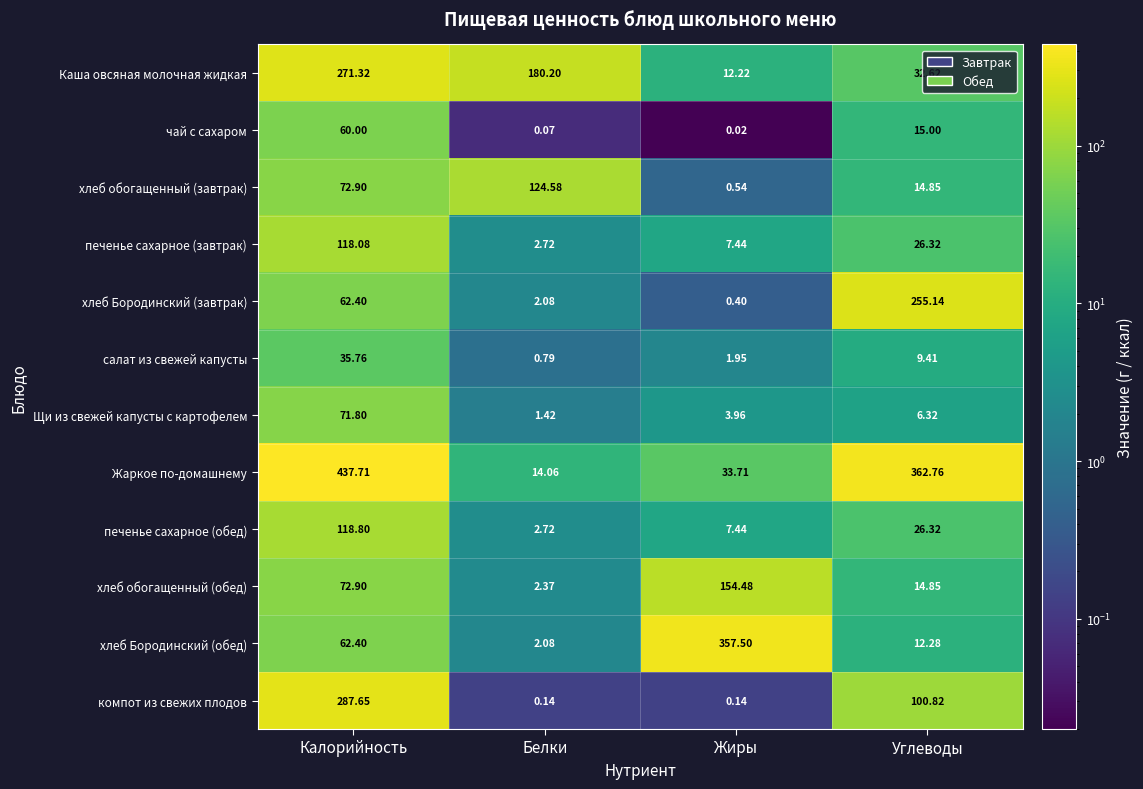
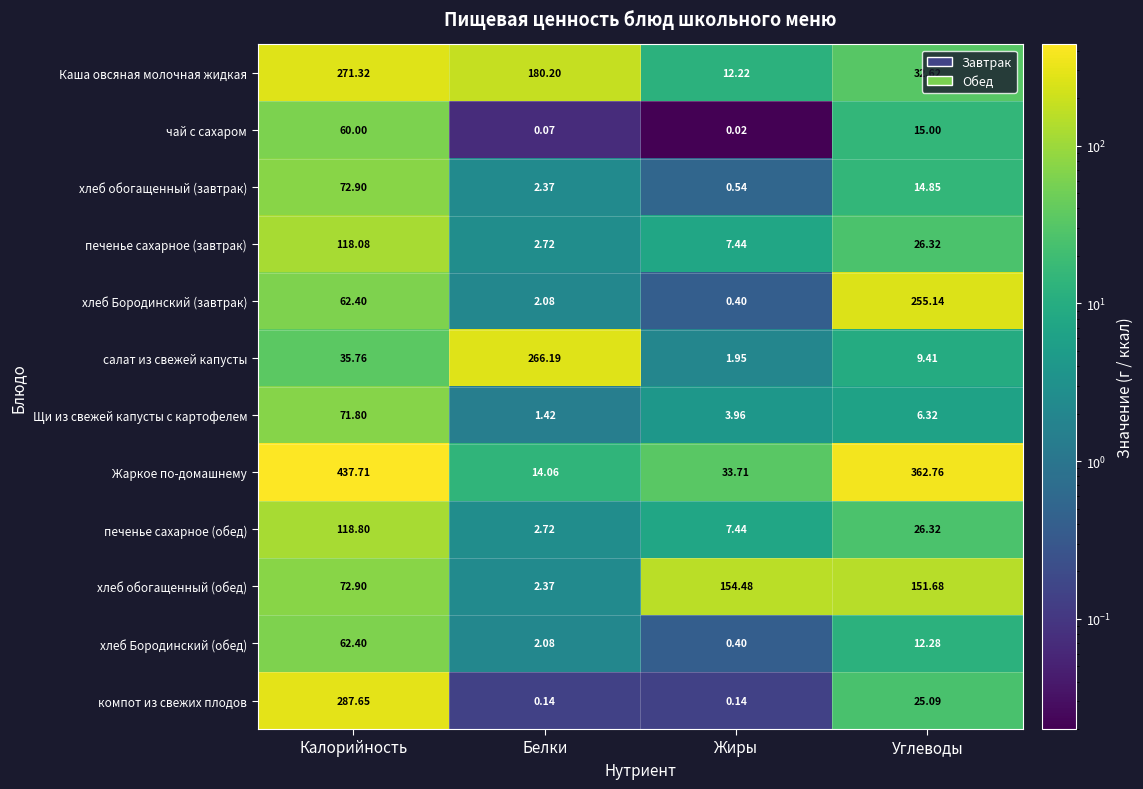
хлеб обогащенный (завтрак), Белки: 124.58 -> 2.37
салат из свежей капусты, Белки: 0.79 -> 266.19
хлеб обогащенный (обед), Углеводы: 14.85 -> 151.68
хлеб Бородинский (обед), Жиры: 357.50 -> 0.40
компот из свежих плодов, Углеводы: 100.82 -> 25.09
